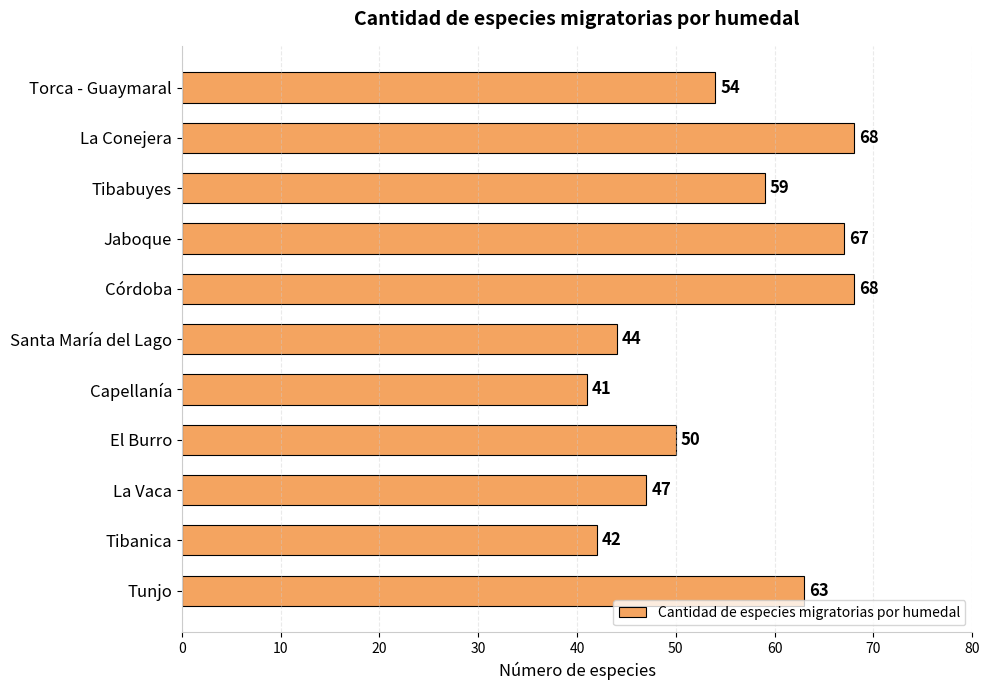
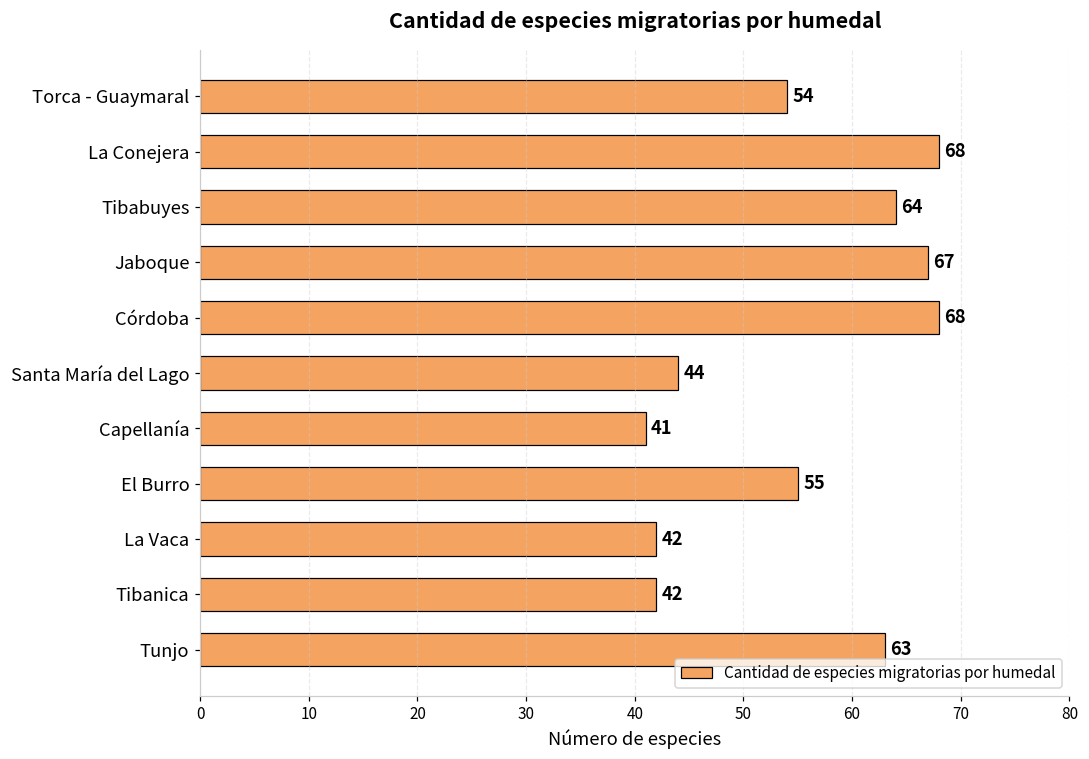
Tibabuyes: 59 -> 64
El Burro: 50 -> 55
La Vaca: 47 -> 42
